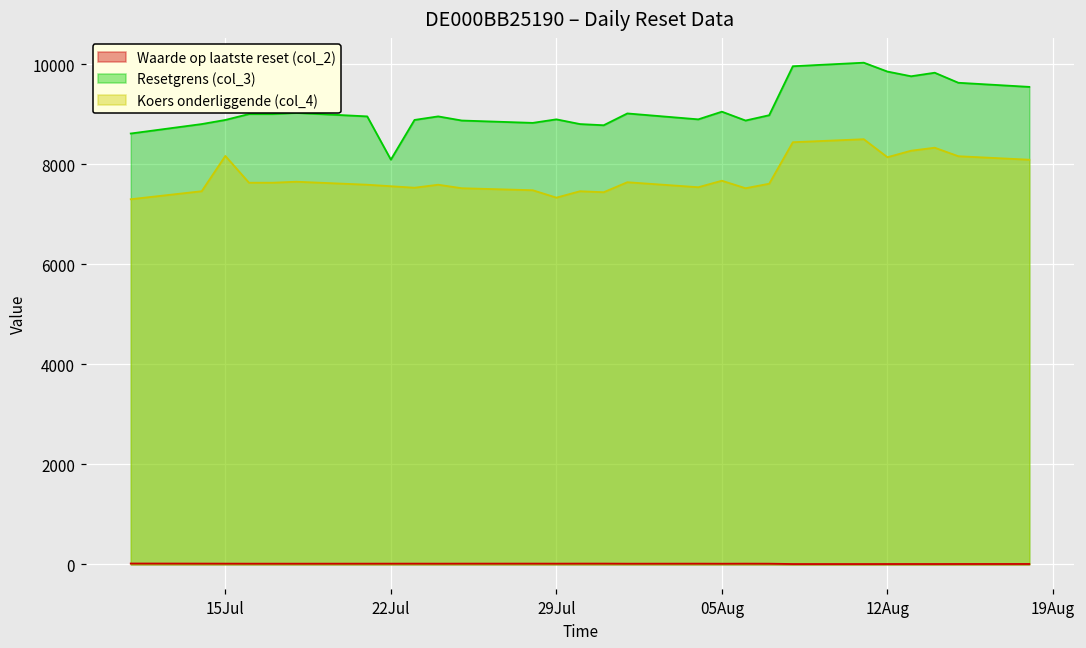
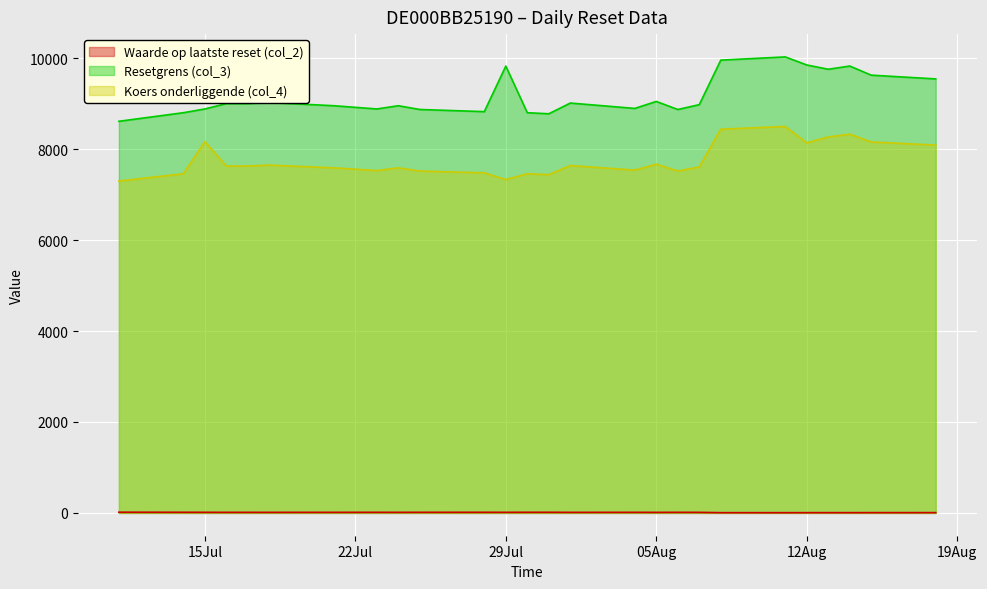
Resetgrens (col_3), 22Jul: 8100 -> 8900
Resetgrens (col_3), 29Jul: 8900 -> 9800
